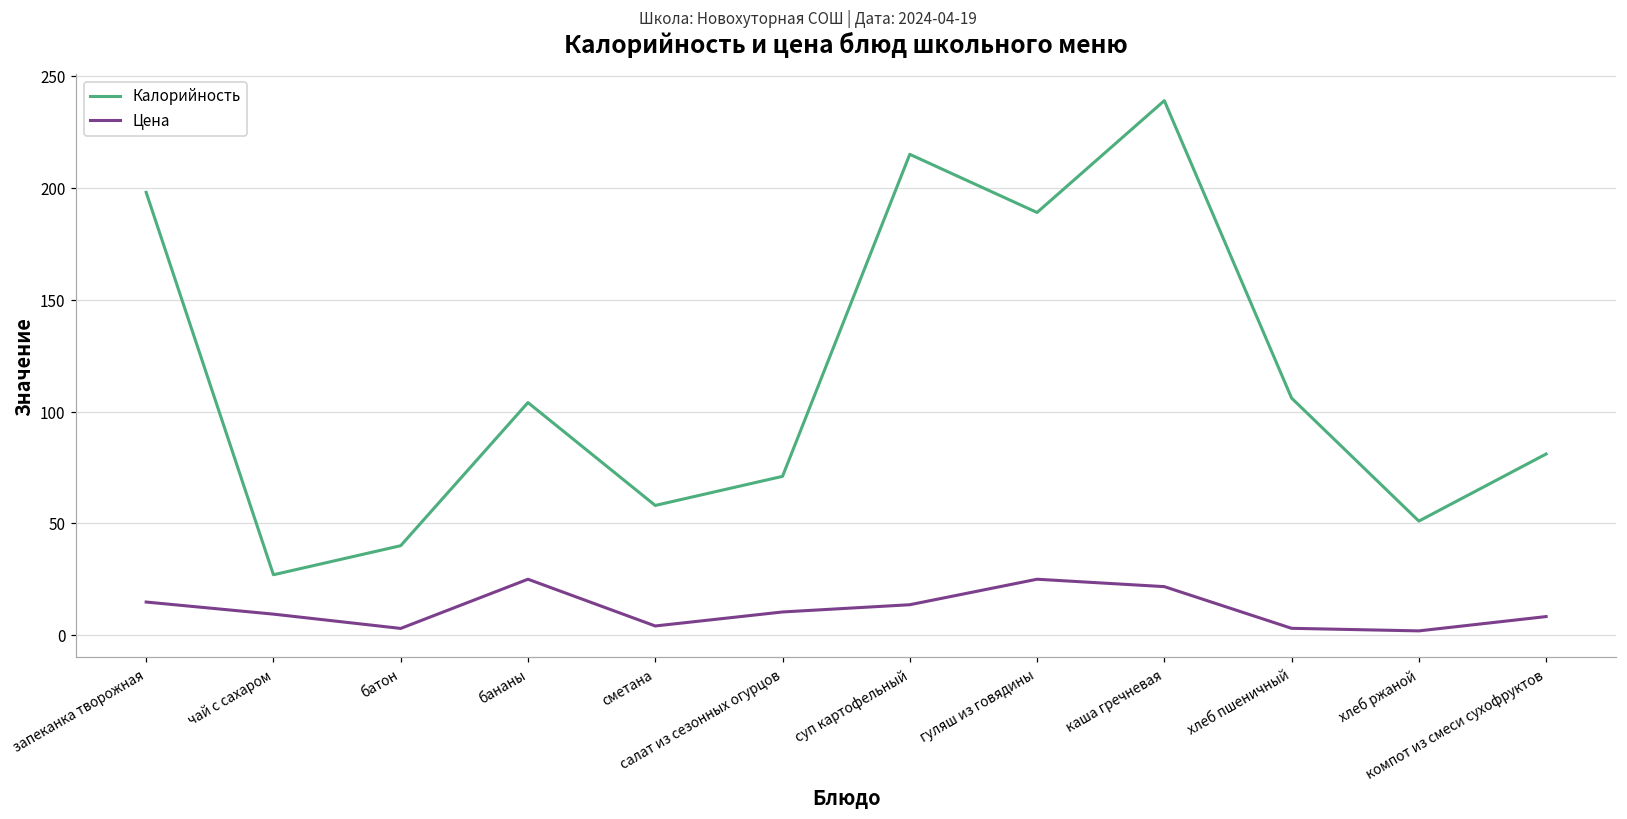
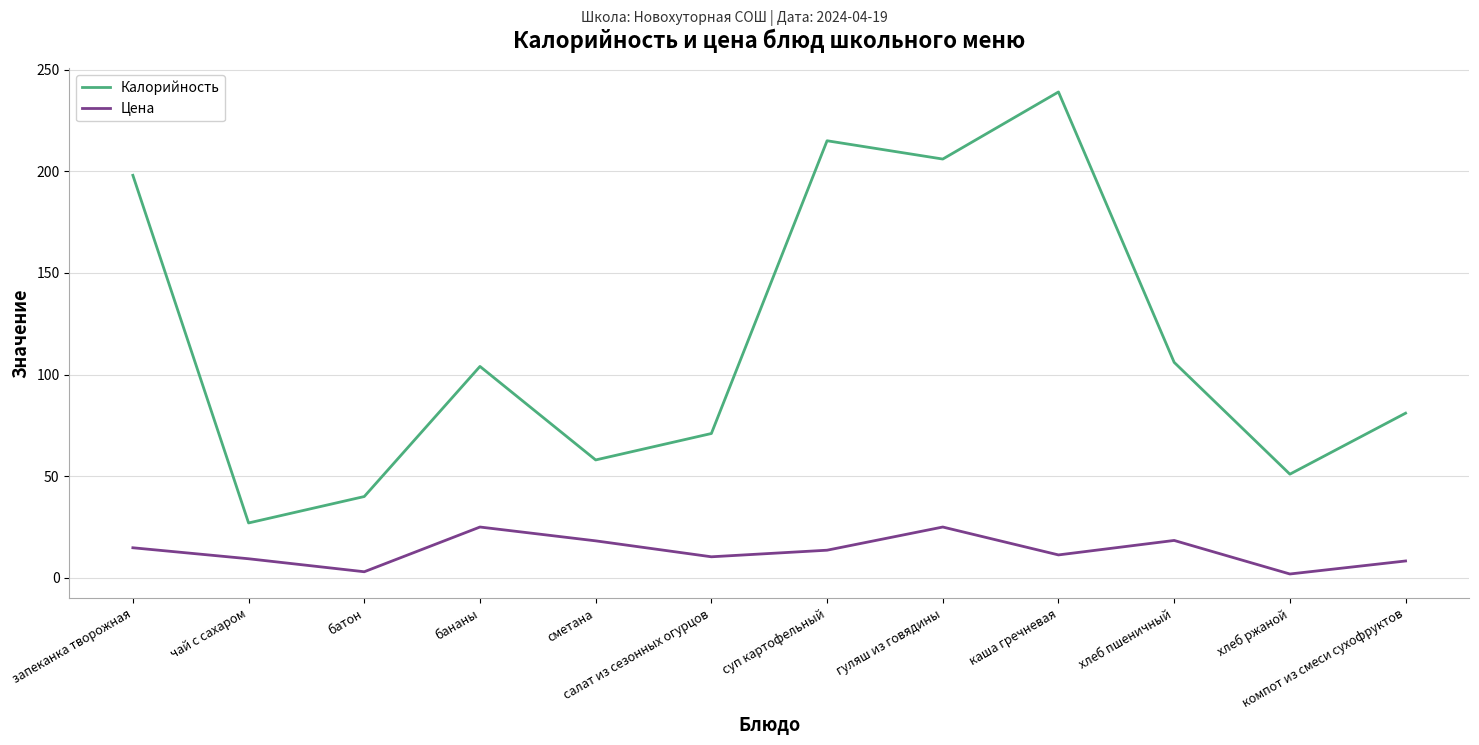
Цена, сметана: 4 -> 18
Калорийность, гуляш из говядины: 189 -> 206
Цена, каша гречневая: 22 -> 11
Цена, хлеб пшеничный: 3 -> 18
